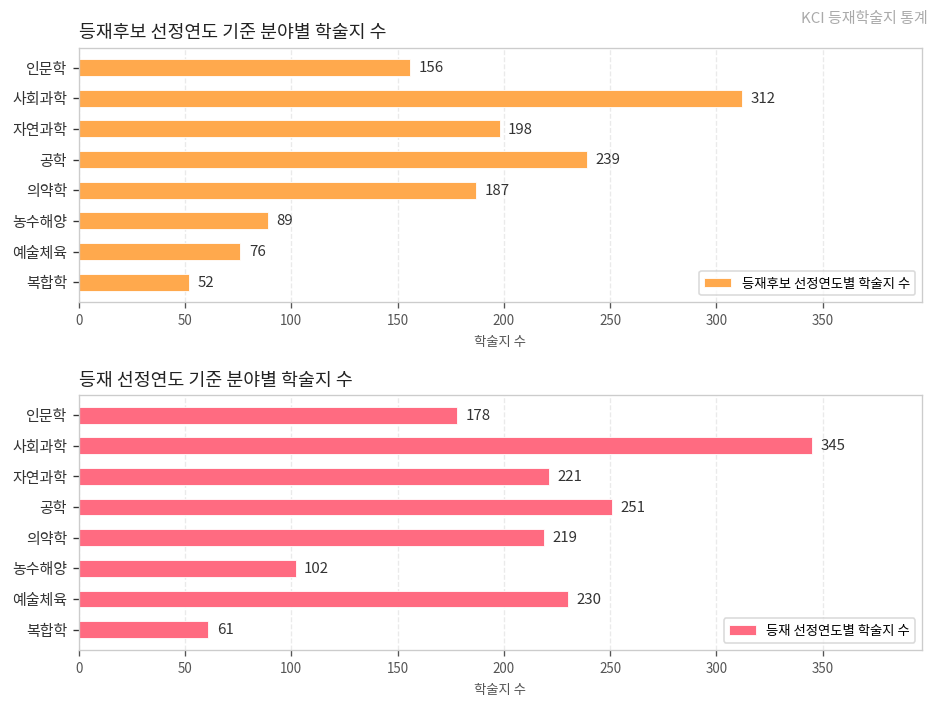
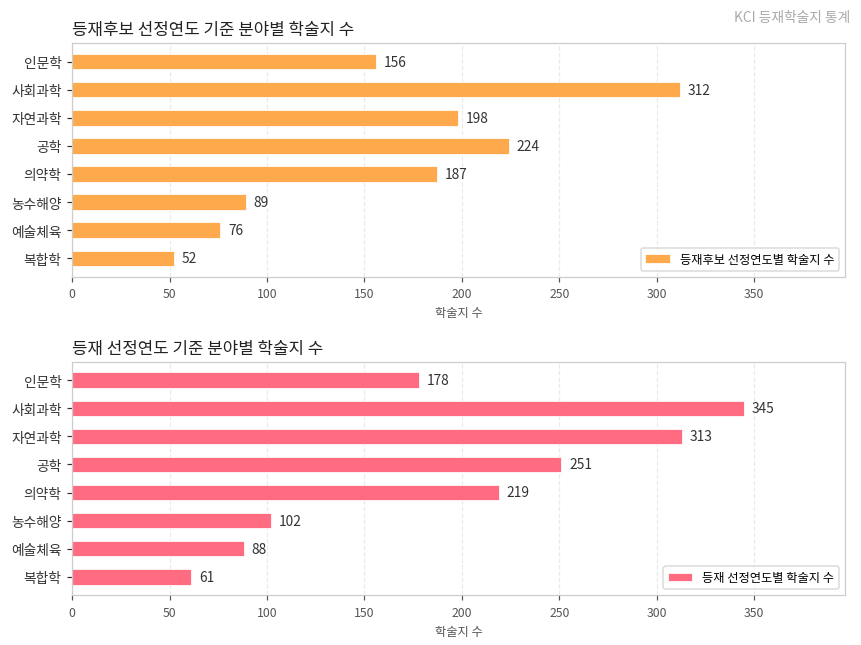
등재후보 선정연도 기준 분야별 학술지 수, 공학: 239 -> 224
등재 선정연도 기준 분야별 학술지 수, 자연과학: 221 -> 313
등재 선정연도 기준 분야별 학술지 수, 예술체육: 230 -> 88
